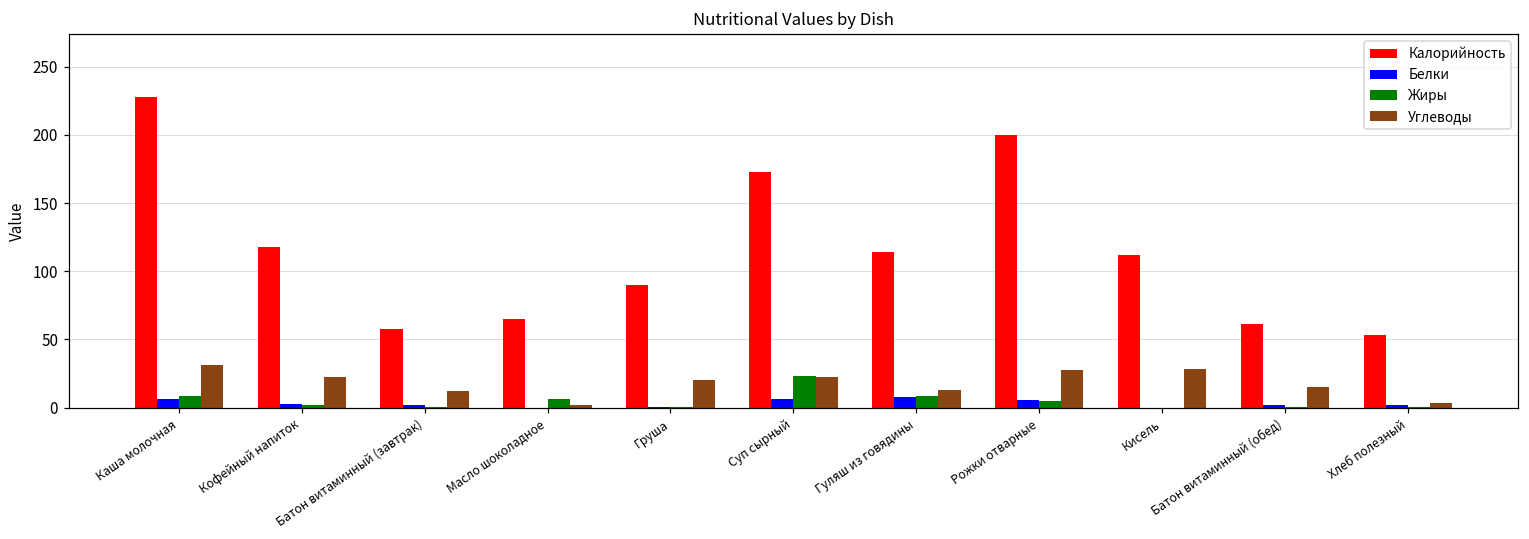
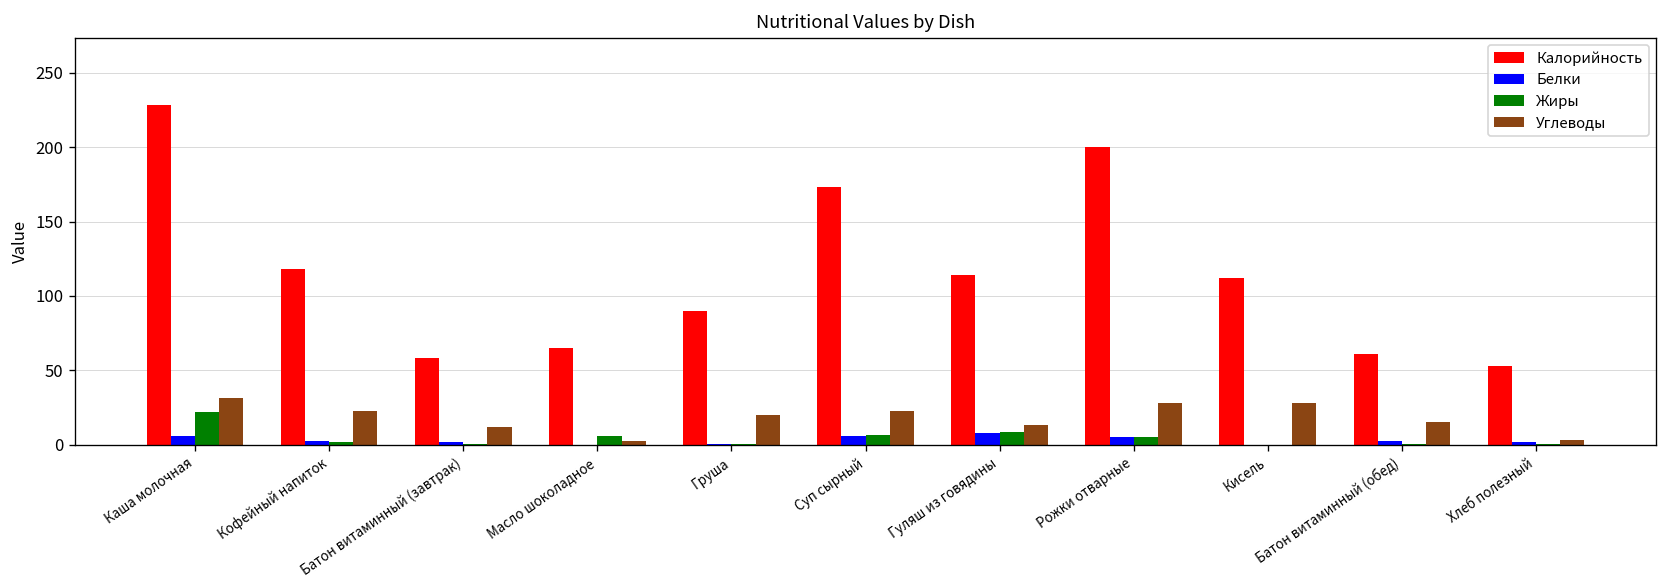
Жиры, Каша молочная: 9 -> 22
Жиры, Суп сырный: 23 -> 6
